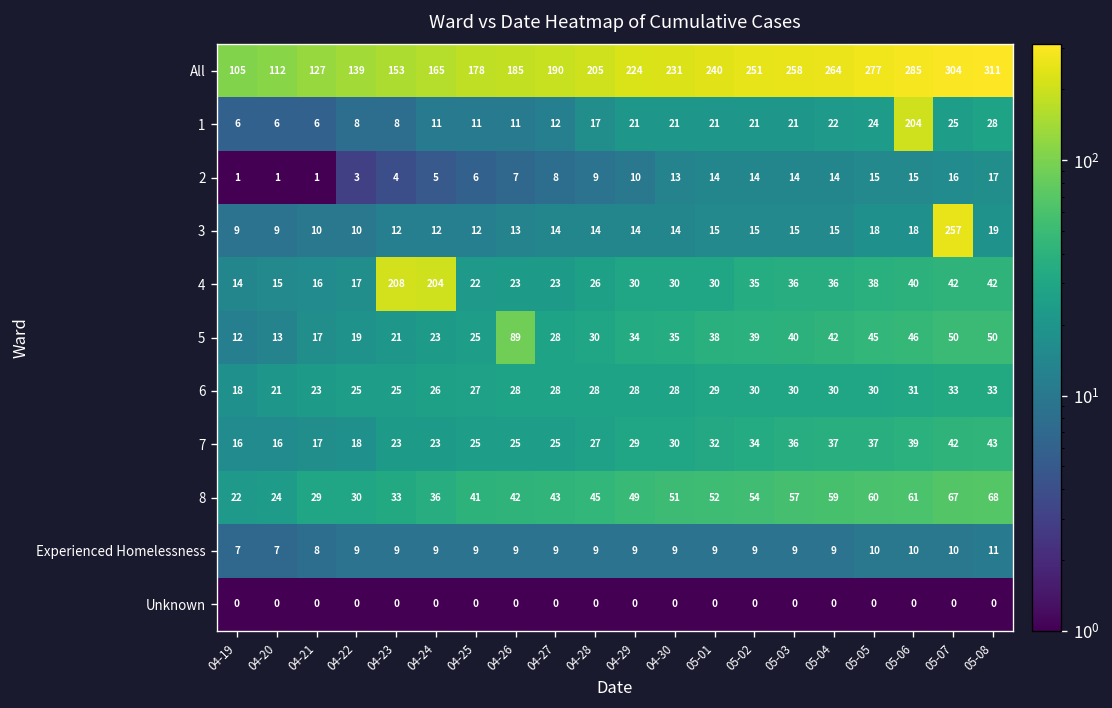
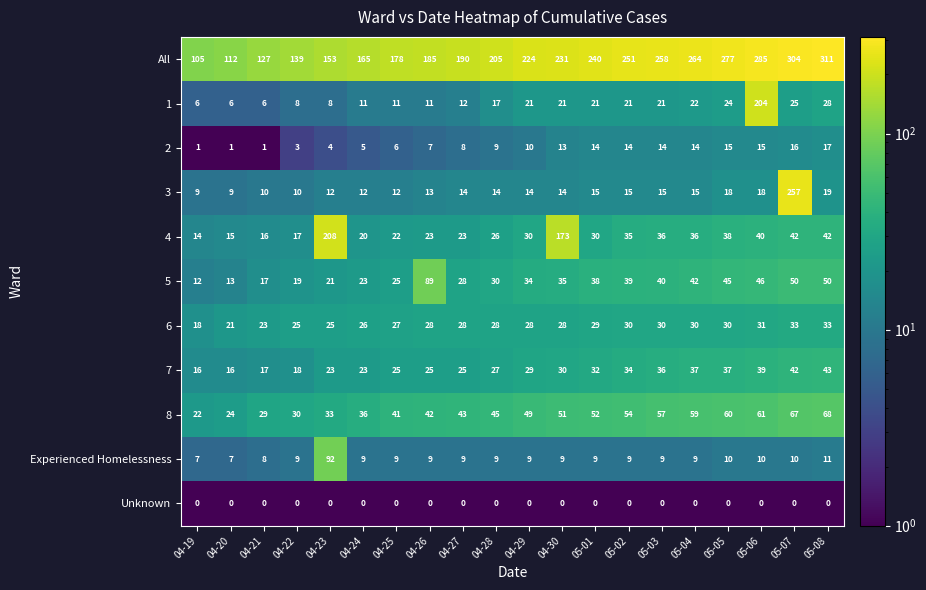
4, 04-24: 204 -> 20
4, 04-30: 30 -> 173
Experienced Homelessness, 04-23: 9 -> 92
